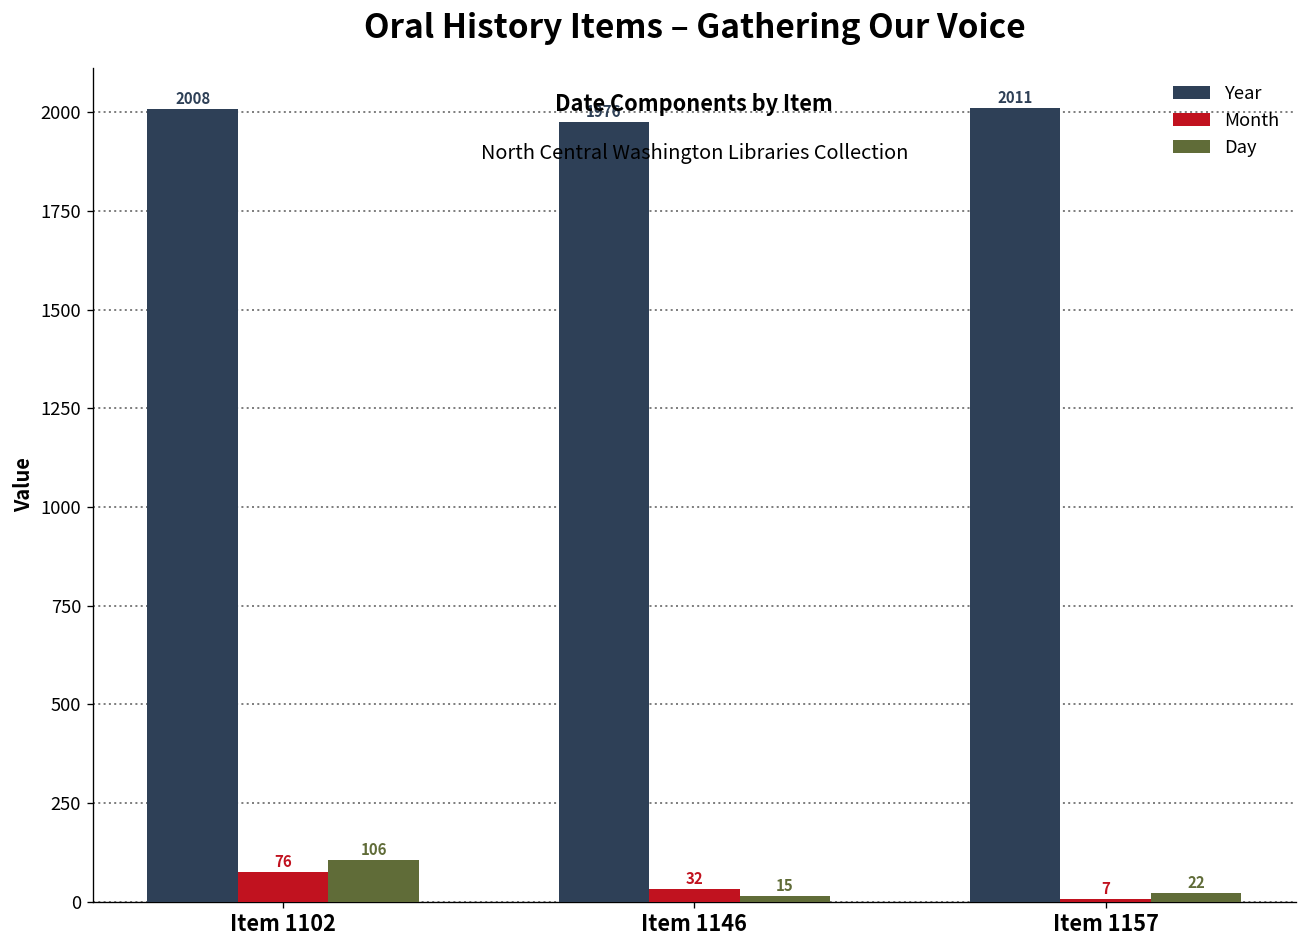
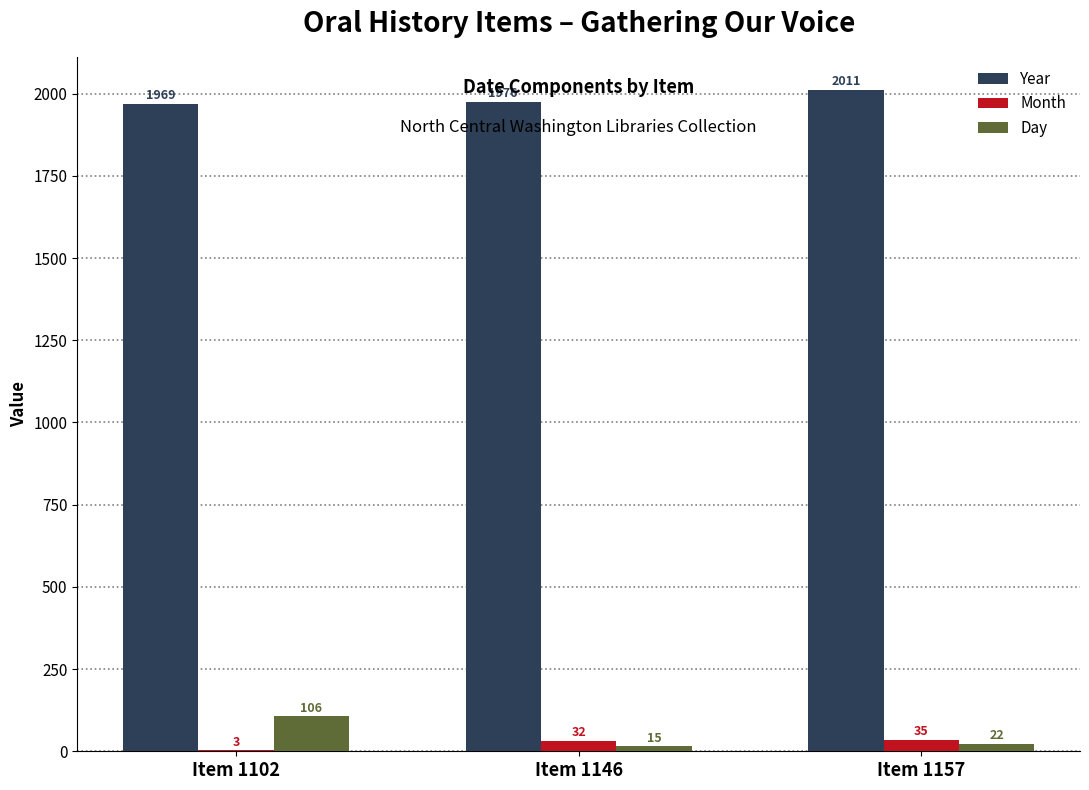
Year, Item 1102: 2008 -> 1969
Month, Item 1102: 76 -> 3
Month, Item 1157: 7 -> 35
